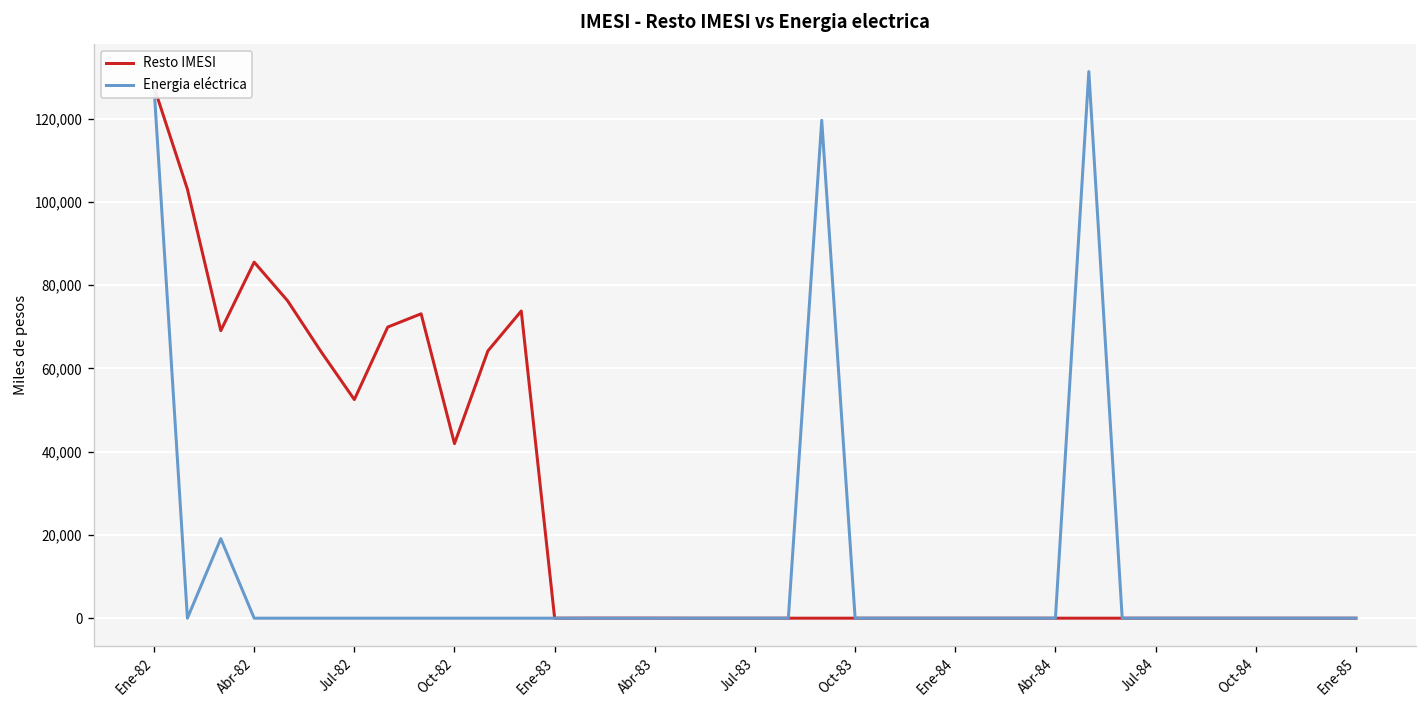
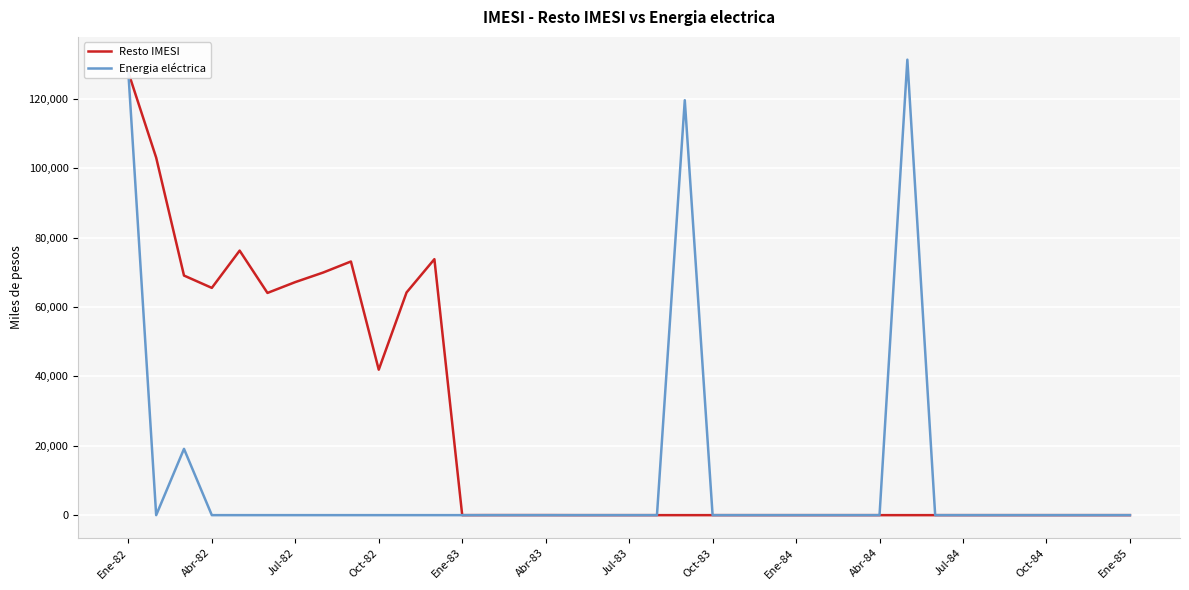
Resto IMESI, Abr-82: 86,000 -> 66,000
Resto IMESI, Jul-82: 53,000 -> 67,000
